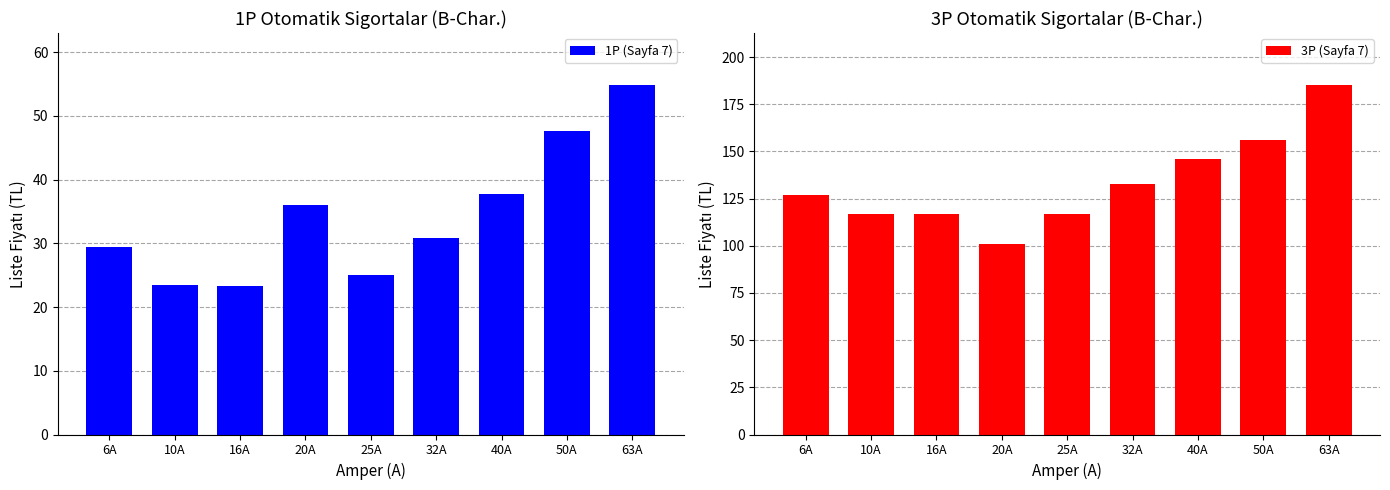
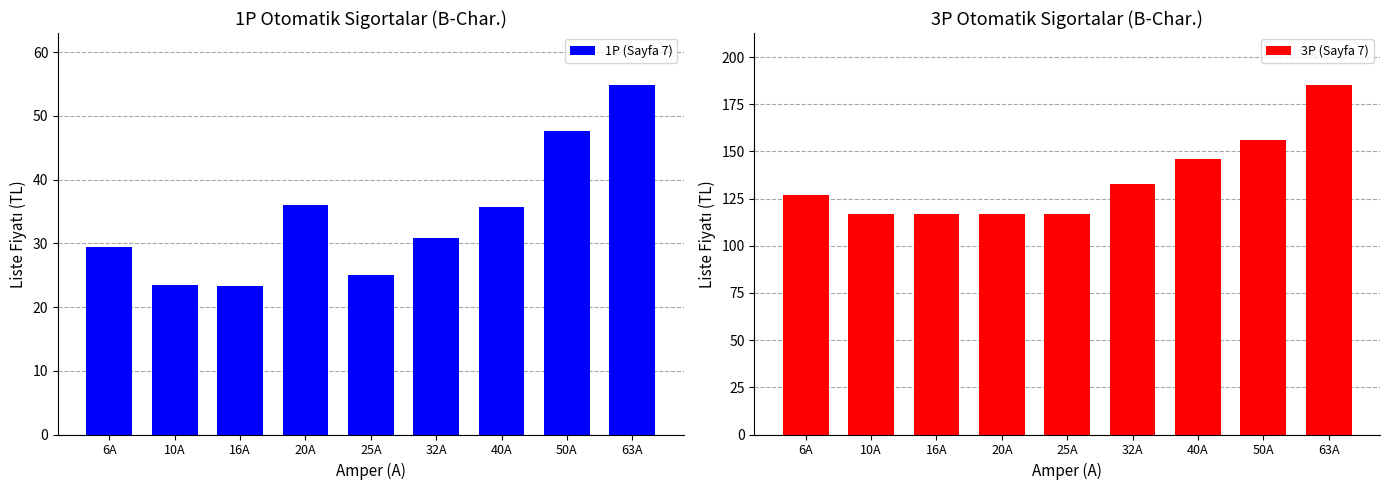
1P Otomatik Sigortalar (B-Char.), 40A: 38 -> 36
3P Otomatik Sigortalar (B-Char.), 20A: 101 -> 117
